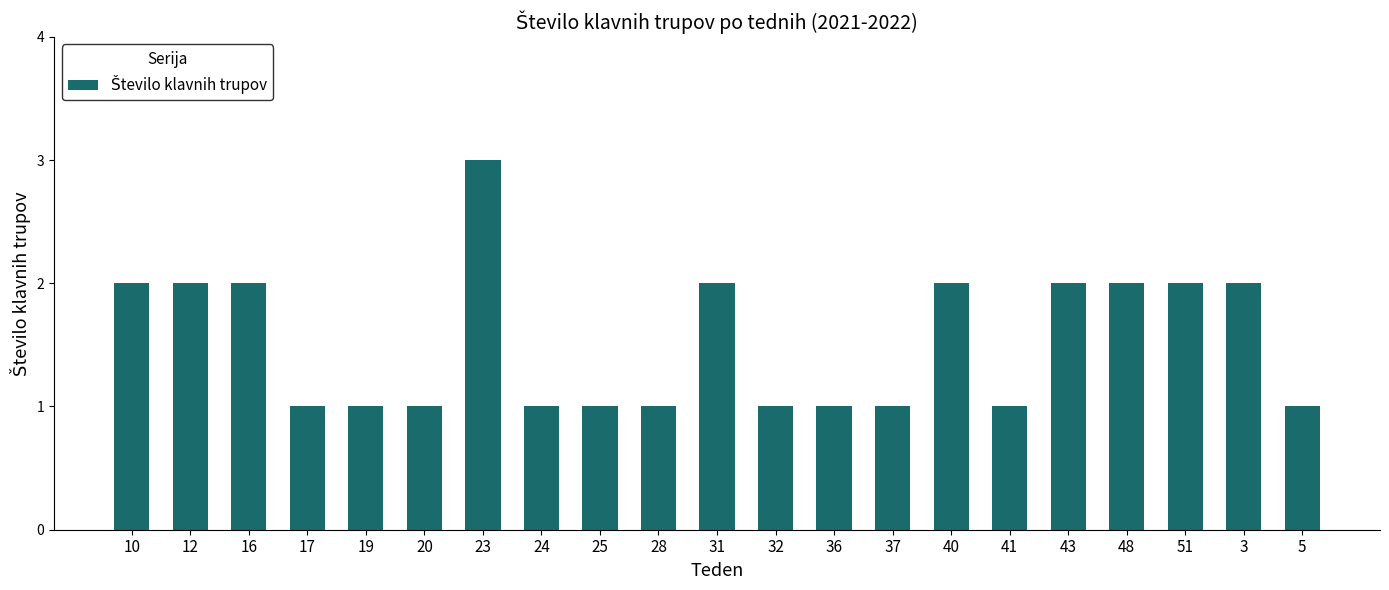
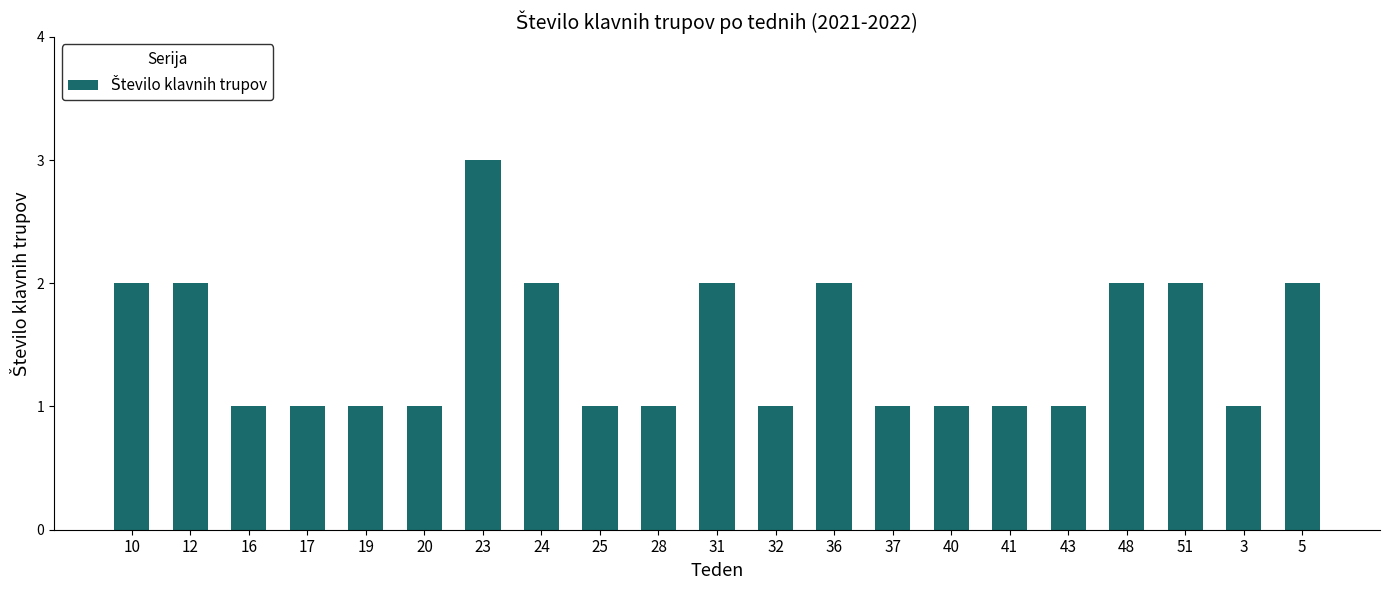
16: 2 -> 1
24: 1 -> 2
36: 1 -> 2
40: 2 -> 1
43: 2 -> 1
3: 2 -> 1
5: 1 -> 2
